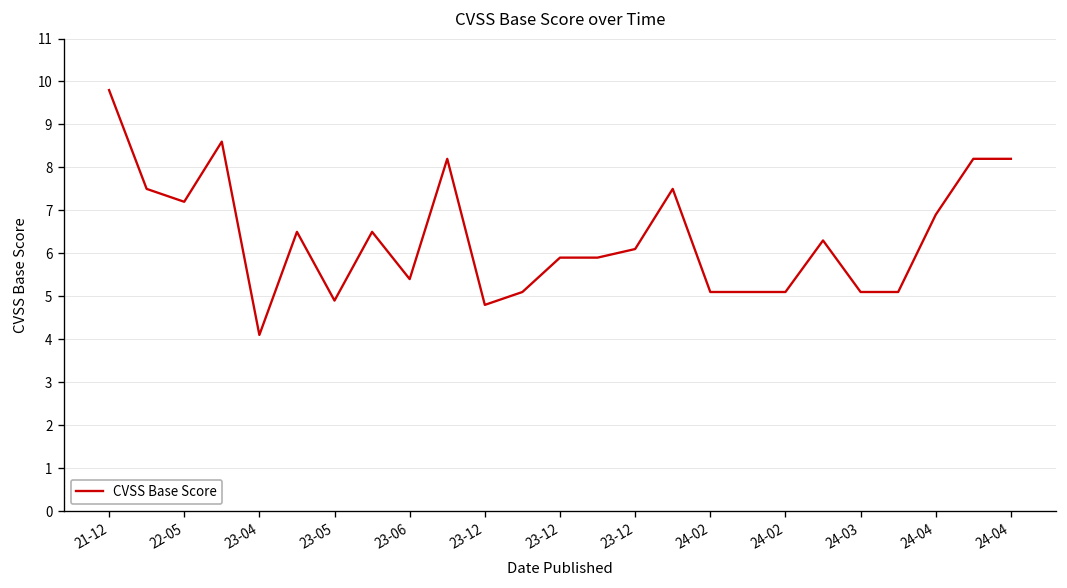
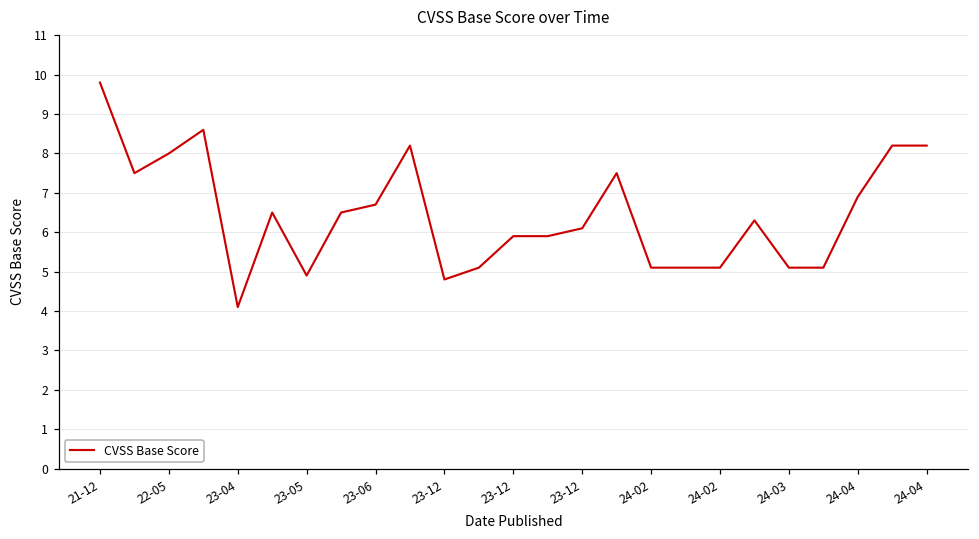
22-05: 7.2 -> 8.0
23-06: 5.4 -> 6.7
